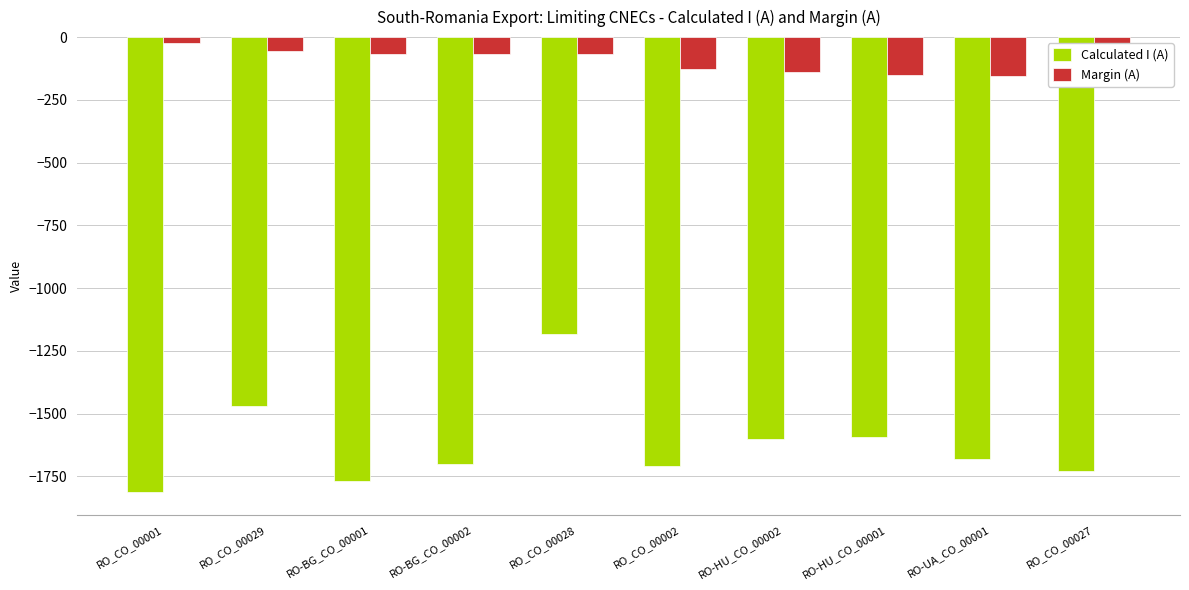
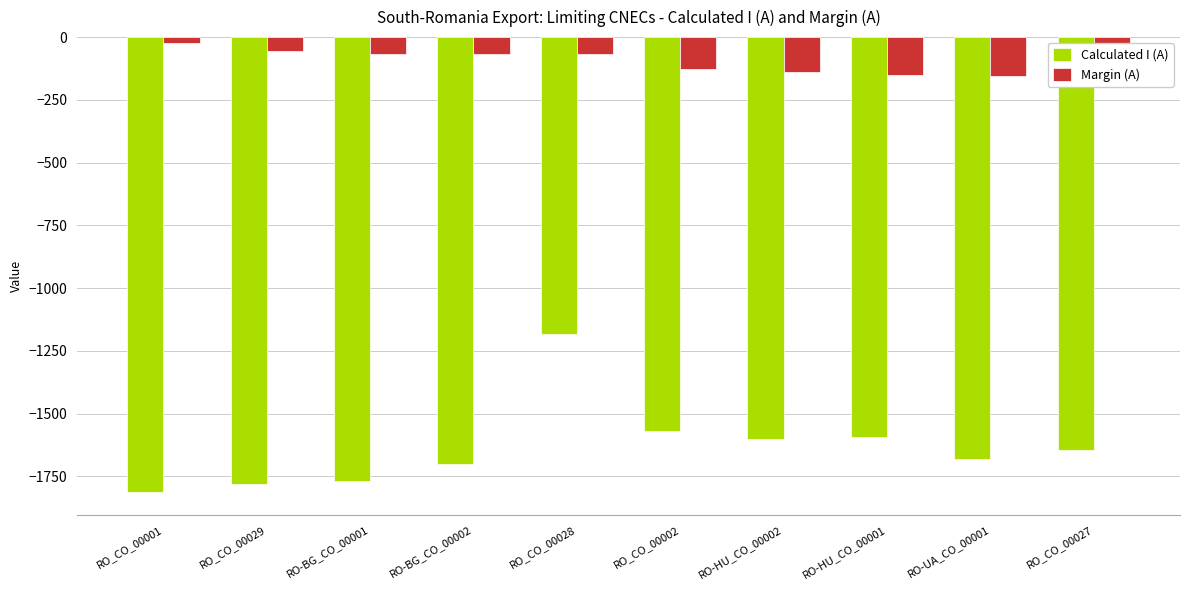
Calculated I (A), RO_CO_00029: -1470 -> -1780
Calculated I (A), RO_CO_00002: -1710 -> -1570
Calculated I (A), RO_CO_00027: -1730 -> -1650
